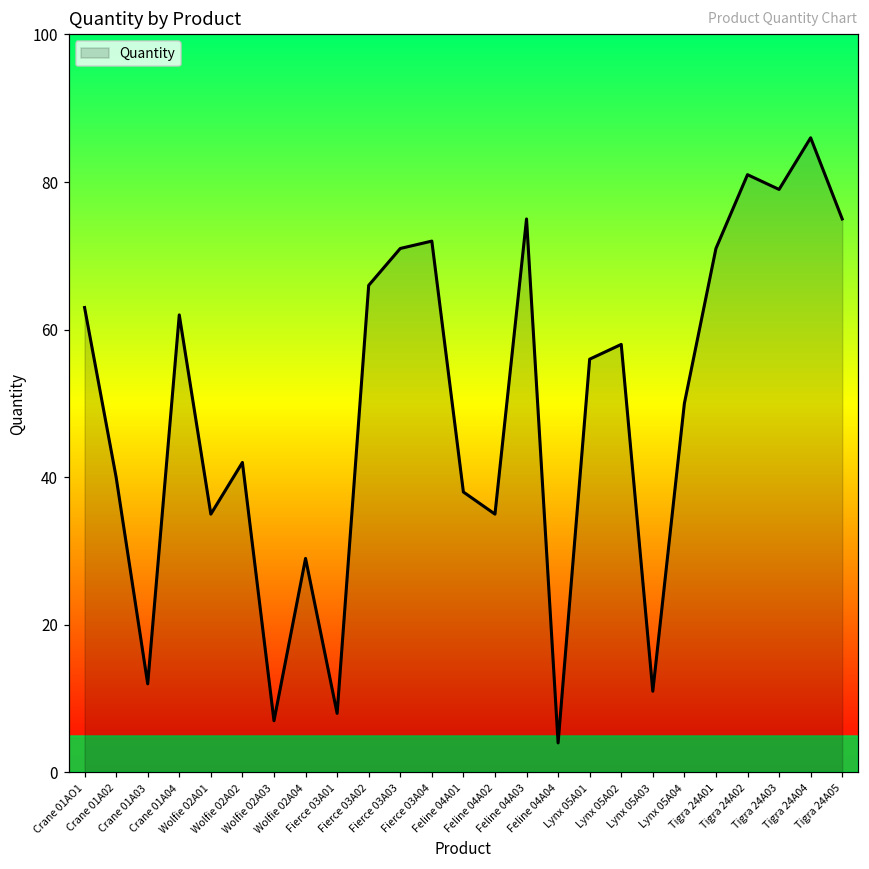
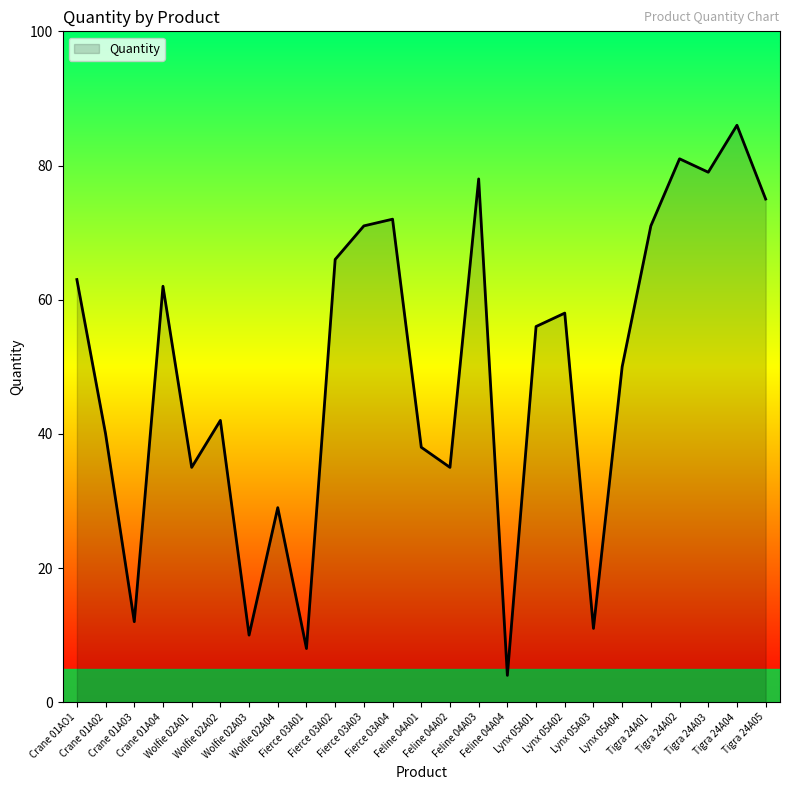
Wolfie 02A03: 7 -> 10
Feline 04A03: 75 -> 78
